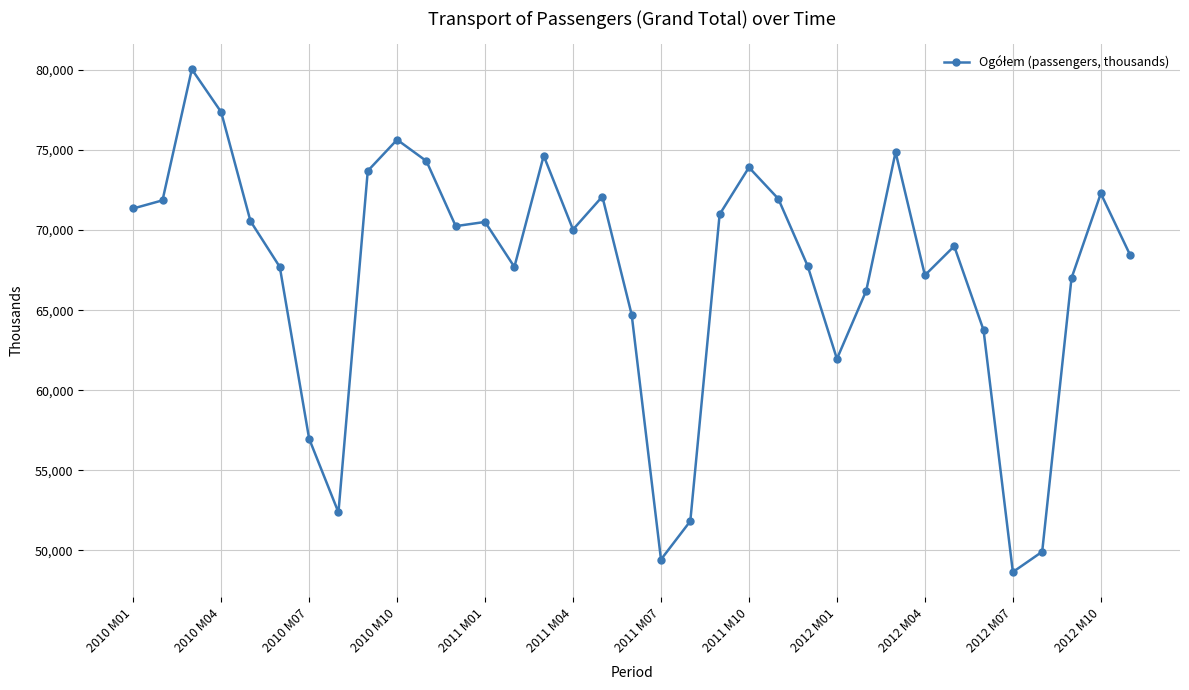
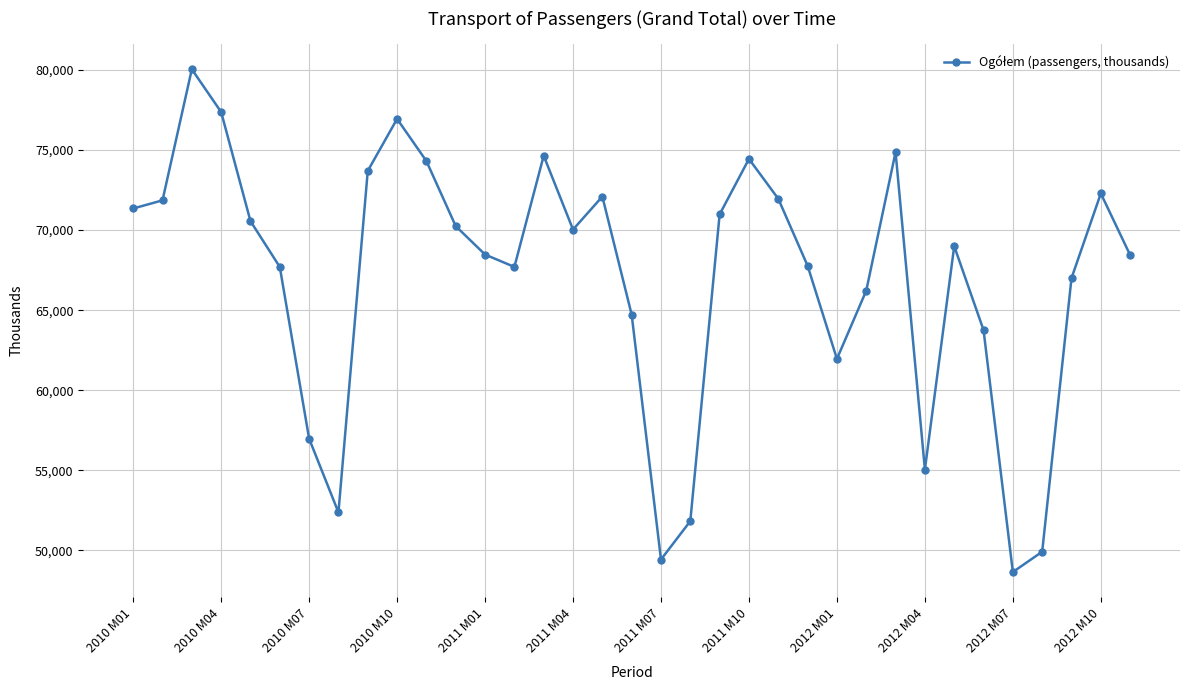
2010 M10: 75,600 -> 76,900
2011 M01: 70,500 -> 68,500
2011 M10: 73,900 -> 74,400
2012 M04: 67,200 -> 55,100
